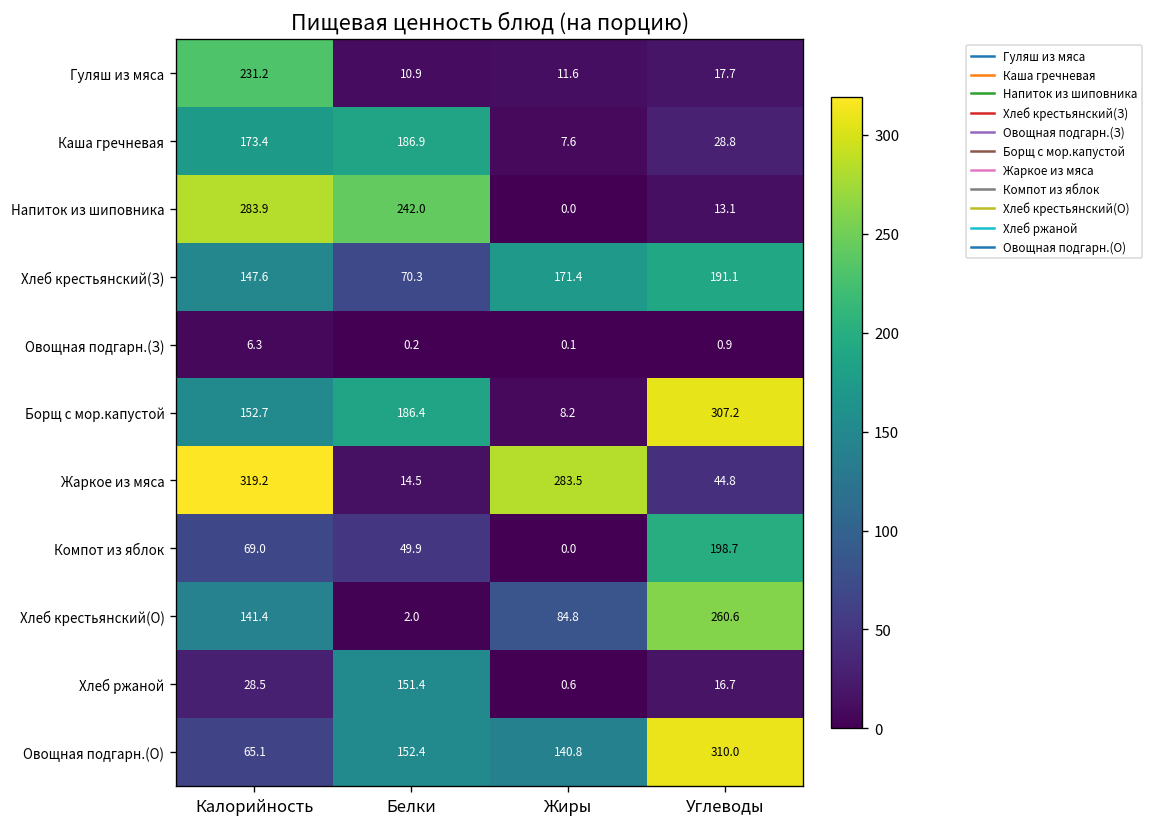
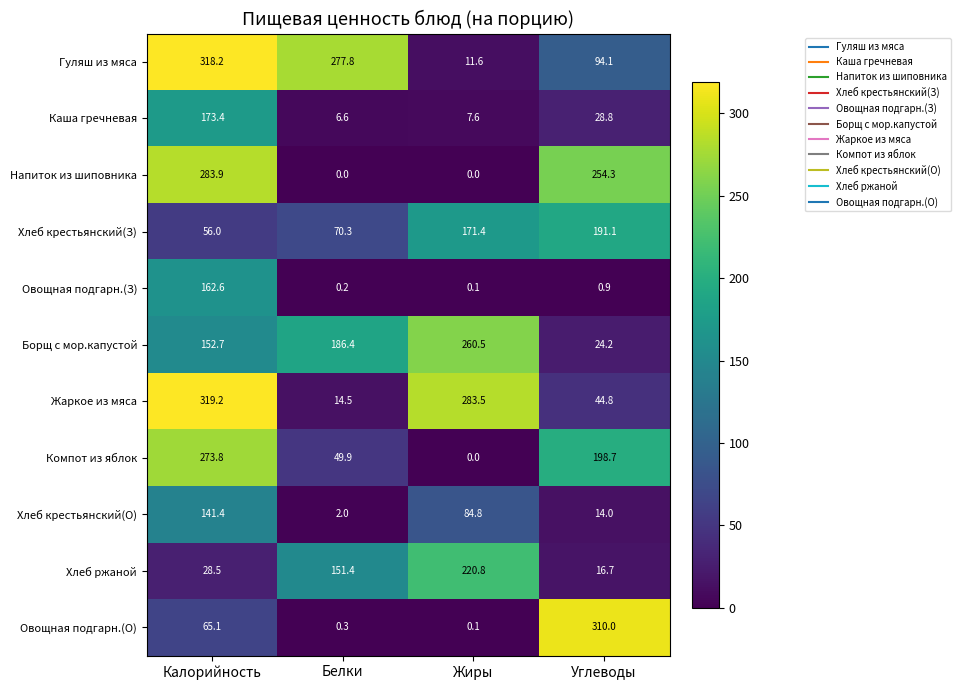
Гуляш из мяса, Калорийность: 231.2 -> 318.2
Гуляш из мяса, Белки: 10.9 -> 277.8
Гуляш из мяса, Углеводы: 17.7 -> 94.1
Каша гречневая, Белки: 186.9 -> 6.6
Напиток из шиповника, Белки: 242.0 -> 0.0
Напиток из шиповника, Углеводы: 13.1 -> 254.3
Хлеб крестьянский(З), Калорийность: 147.6 -> 56.0
Овощная подгарн.(З), Калорийность: 6.3 -> 162.6
Борщ с мор.капустой, Жиры: 8.2 -> 260.5
Борщ с мор.капустой, Углеводы: 307.2 -> 24.2
Компот из яблок, Калорийность: 69.0 -> 273.8
Хлеб крестьянский(О), Углеводы: 260.6 -> 14.0
Хлеб ржаной, Жиры: 0.6 -> 220.8
Овощная подгарн.(О), Белки: 152.4 -> 0.3
Овощная подгарн.(О), Жиры: 140.8 -> 0.1
